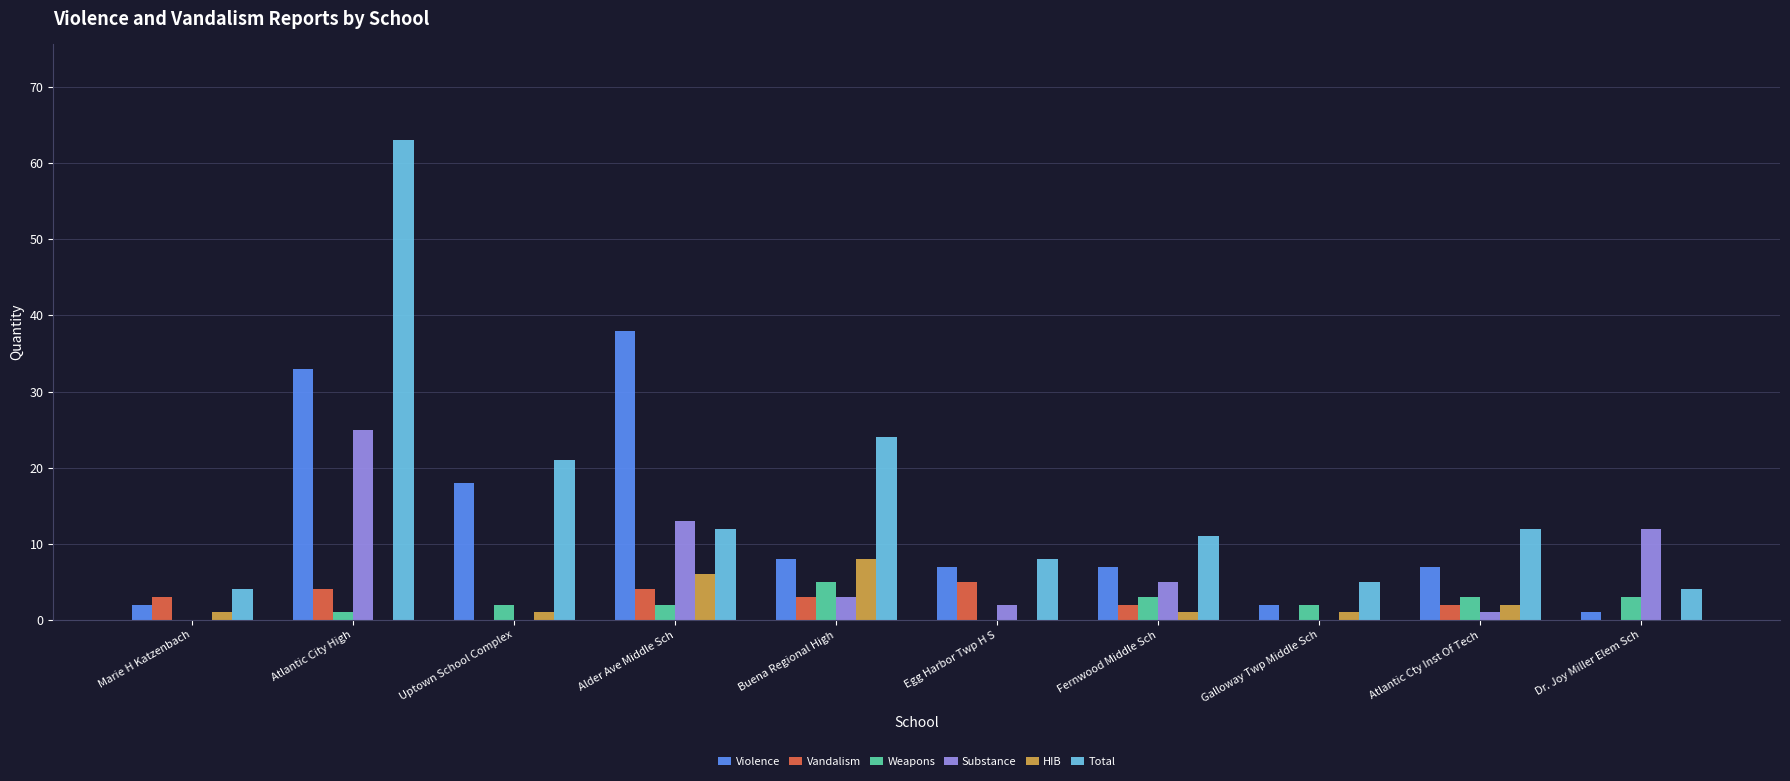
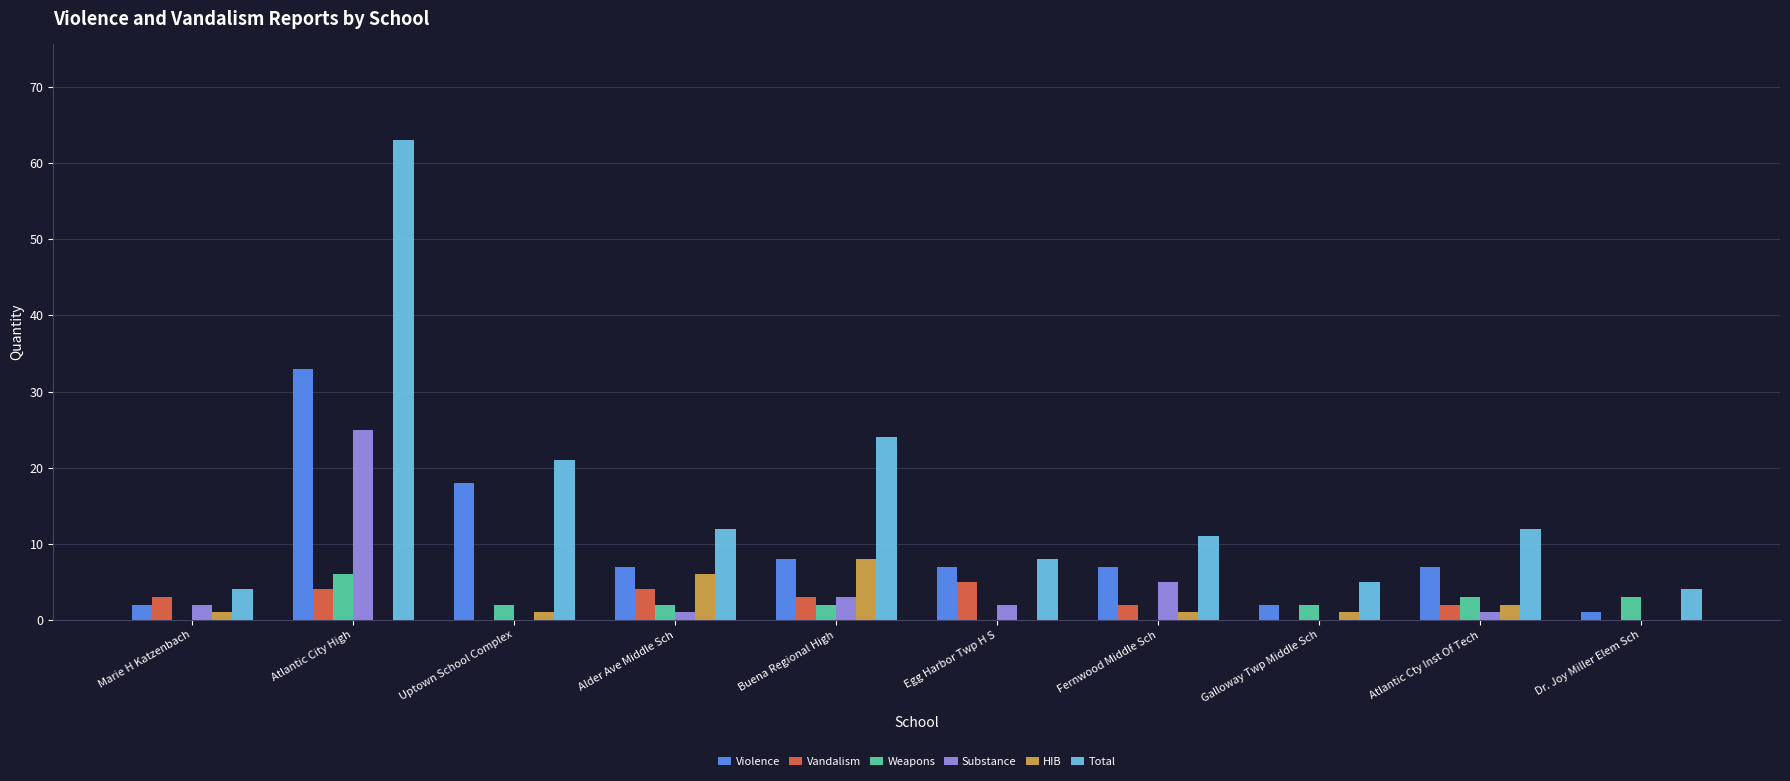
Substance, Marie H Katzenbach: 0 -> 2
Weapons, Atlantic City High: 1 -> 6
Violence, Alder Ave Middle Sch: 38 -> 7
Substance, Alder Ave Middle Sch: 13 -> 1
Weapons, Buena Regional High: 5 -> 2
Weapons, Fernwood Middle Sch: 3 -> 0
Substance, Dr. Joy Miller Elem Sch: 12 -> 0
